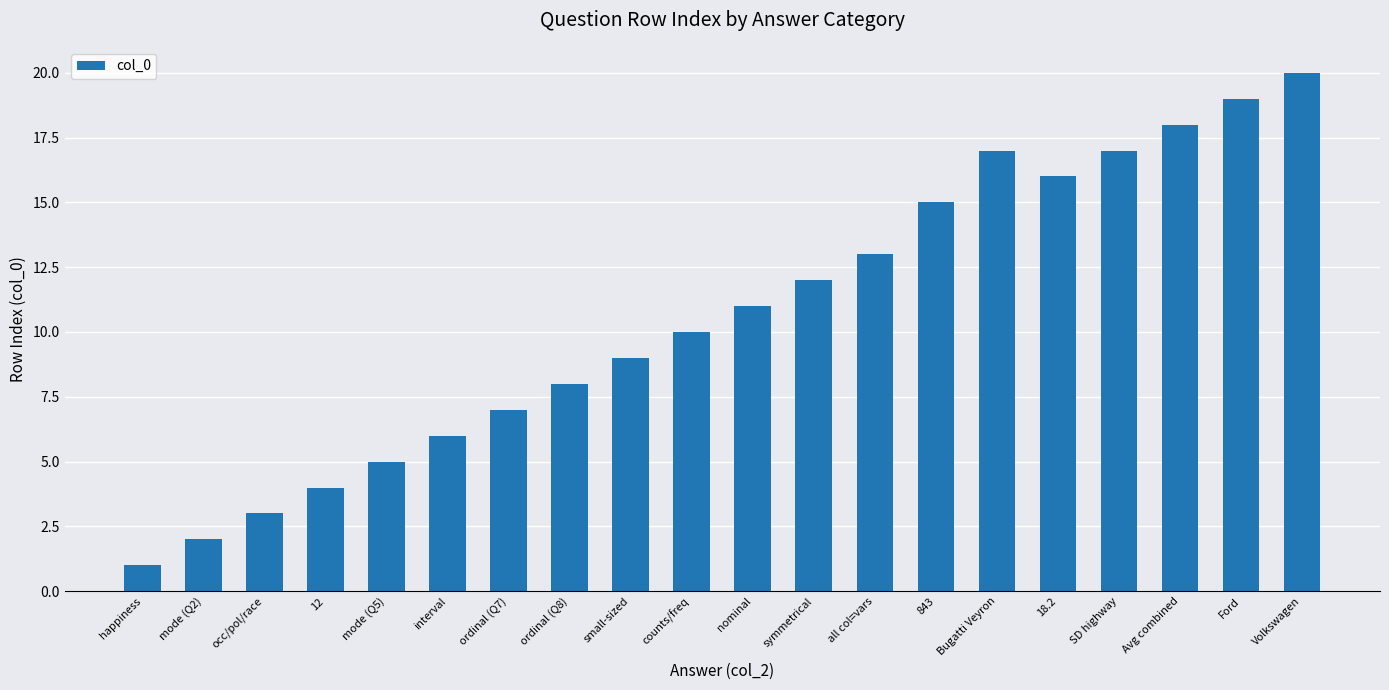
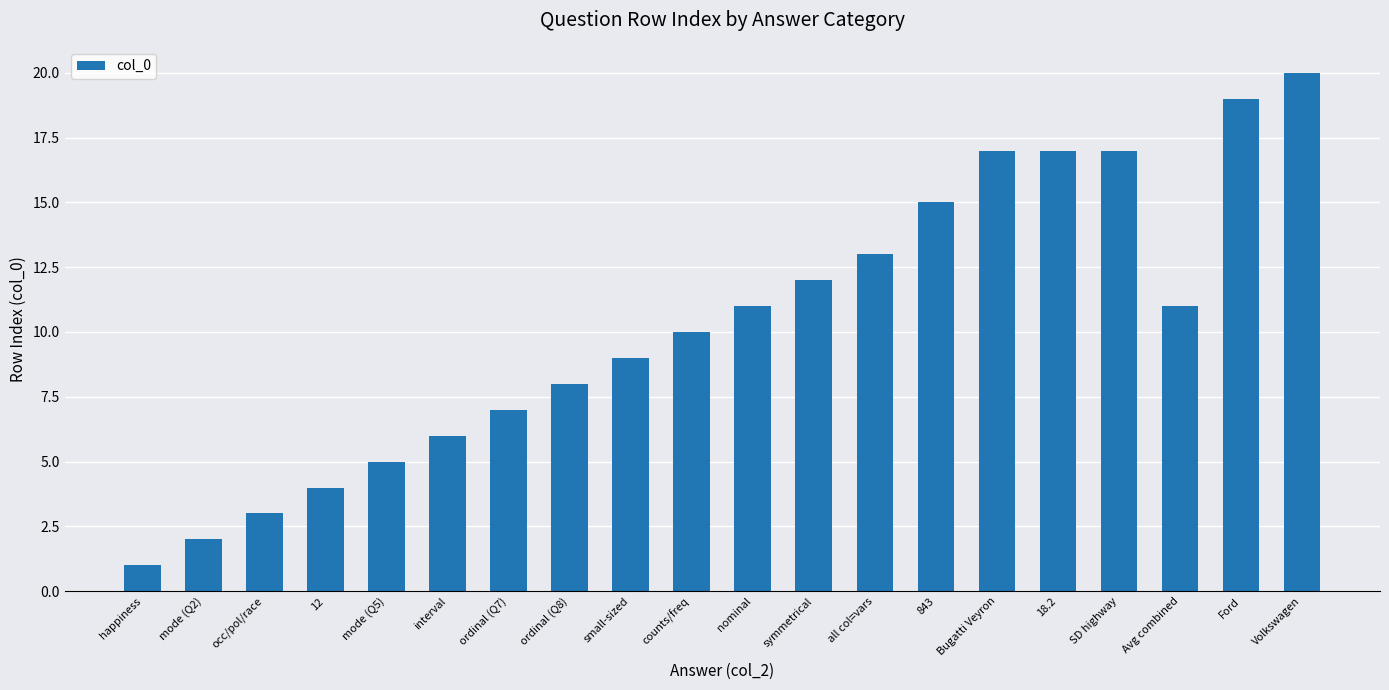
18.2: 16 -> 17
Avg combined: 18 -> 11
